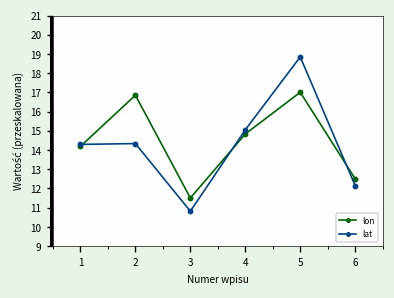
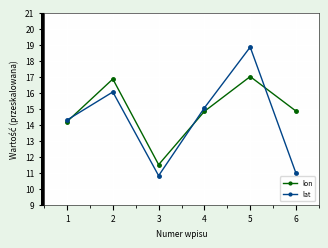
lat, 2: 14.3 -> 16.0
lon, 6: 12.5 -> 14.8
lat, 6: 12.1 -> 11.0
